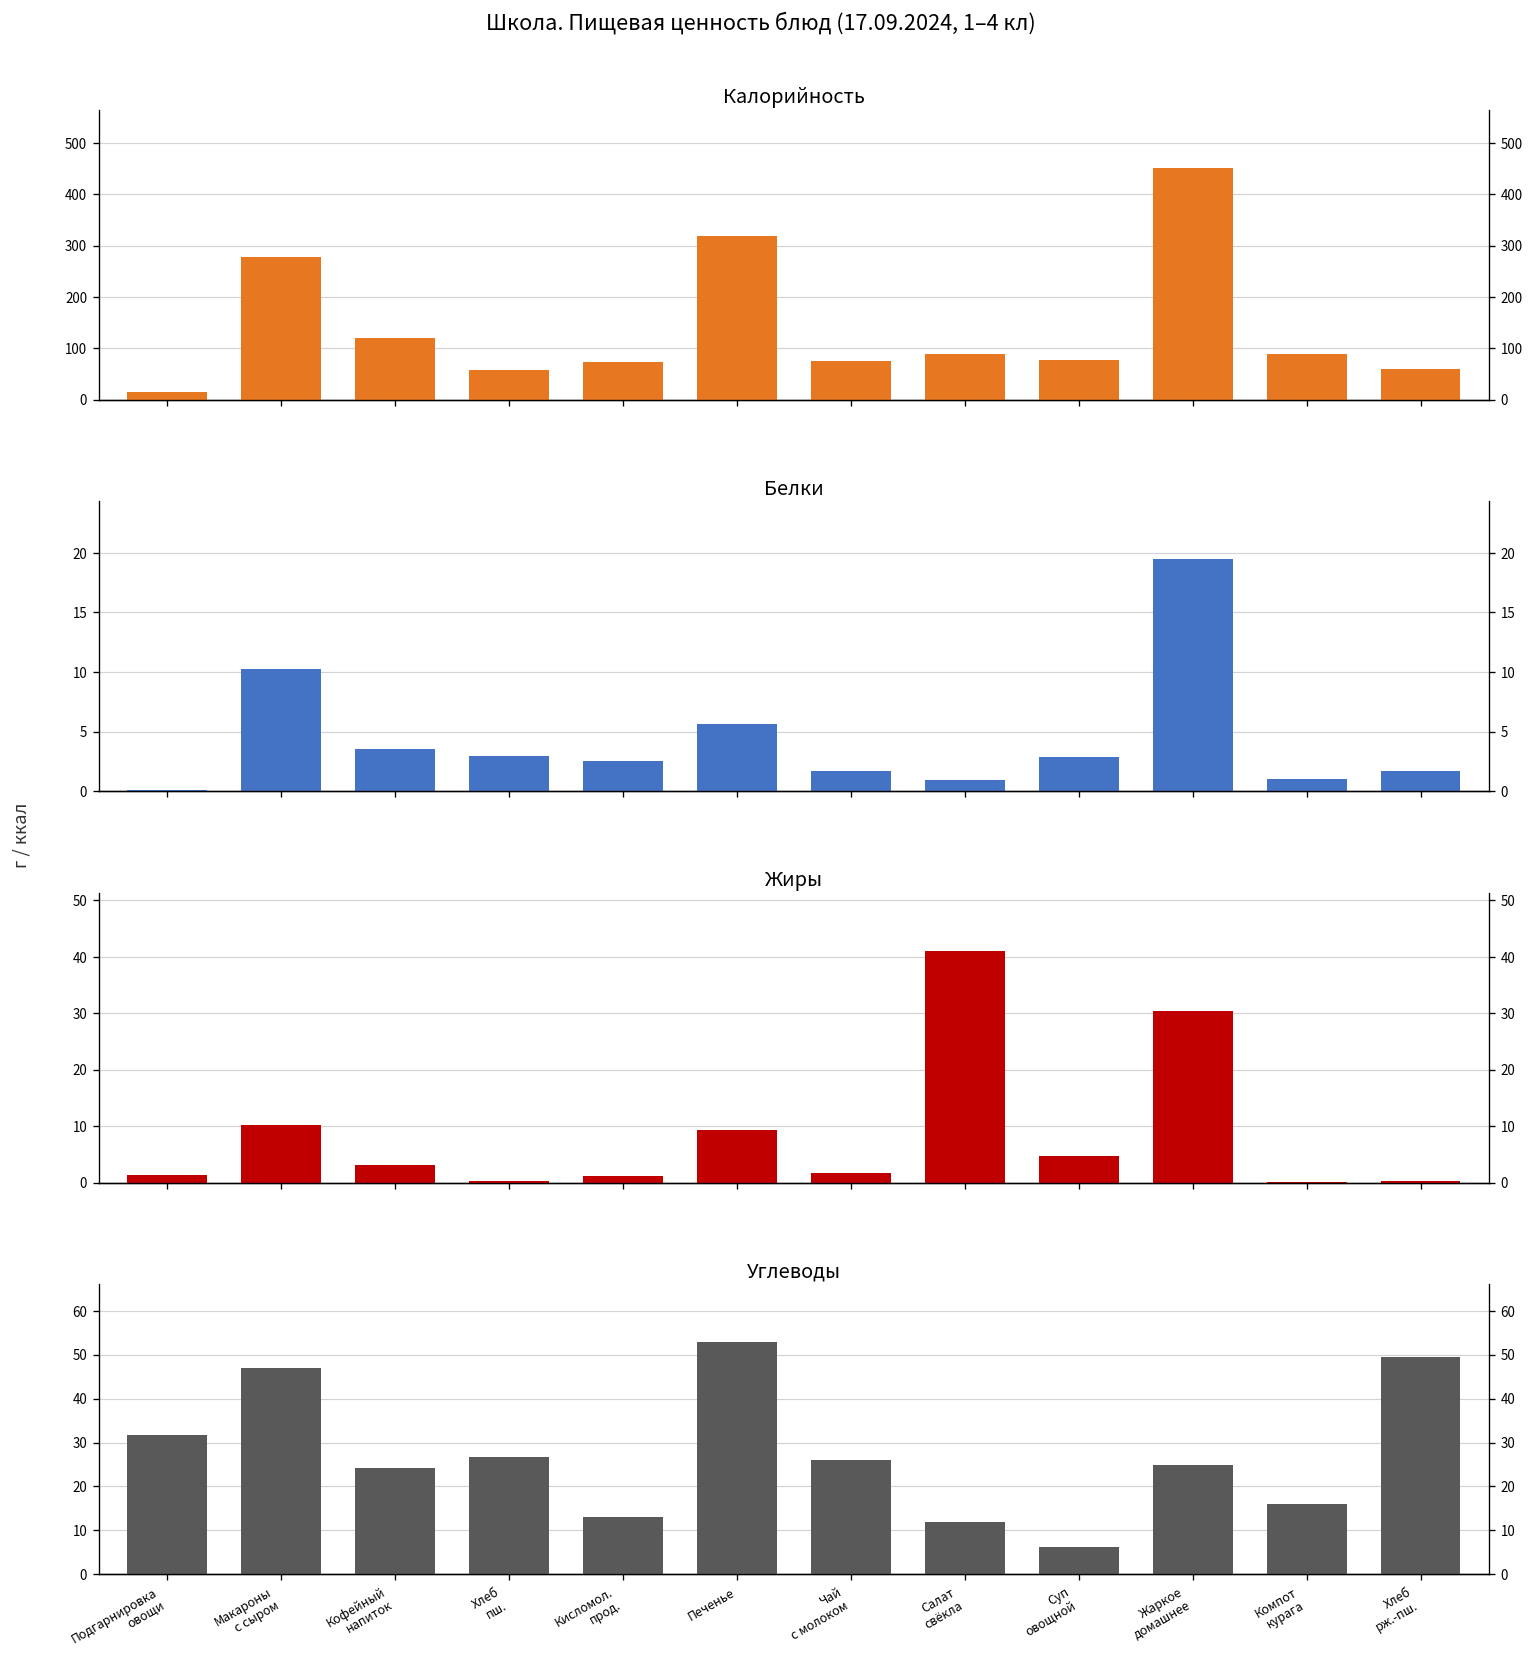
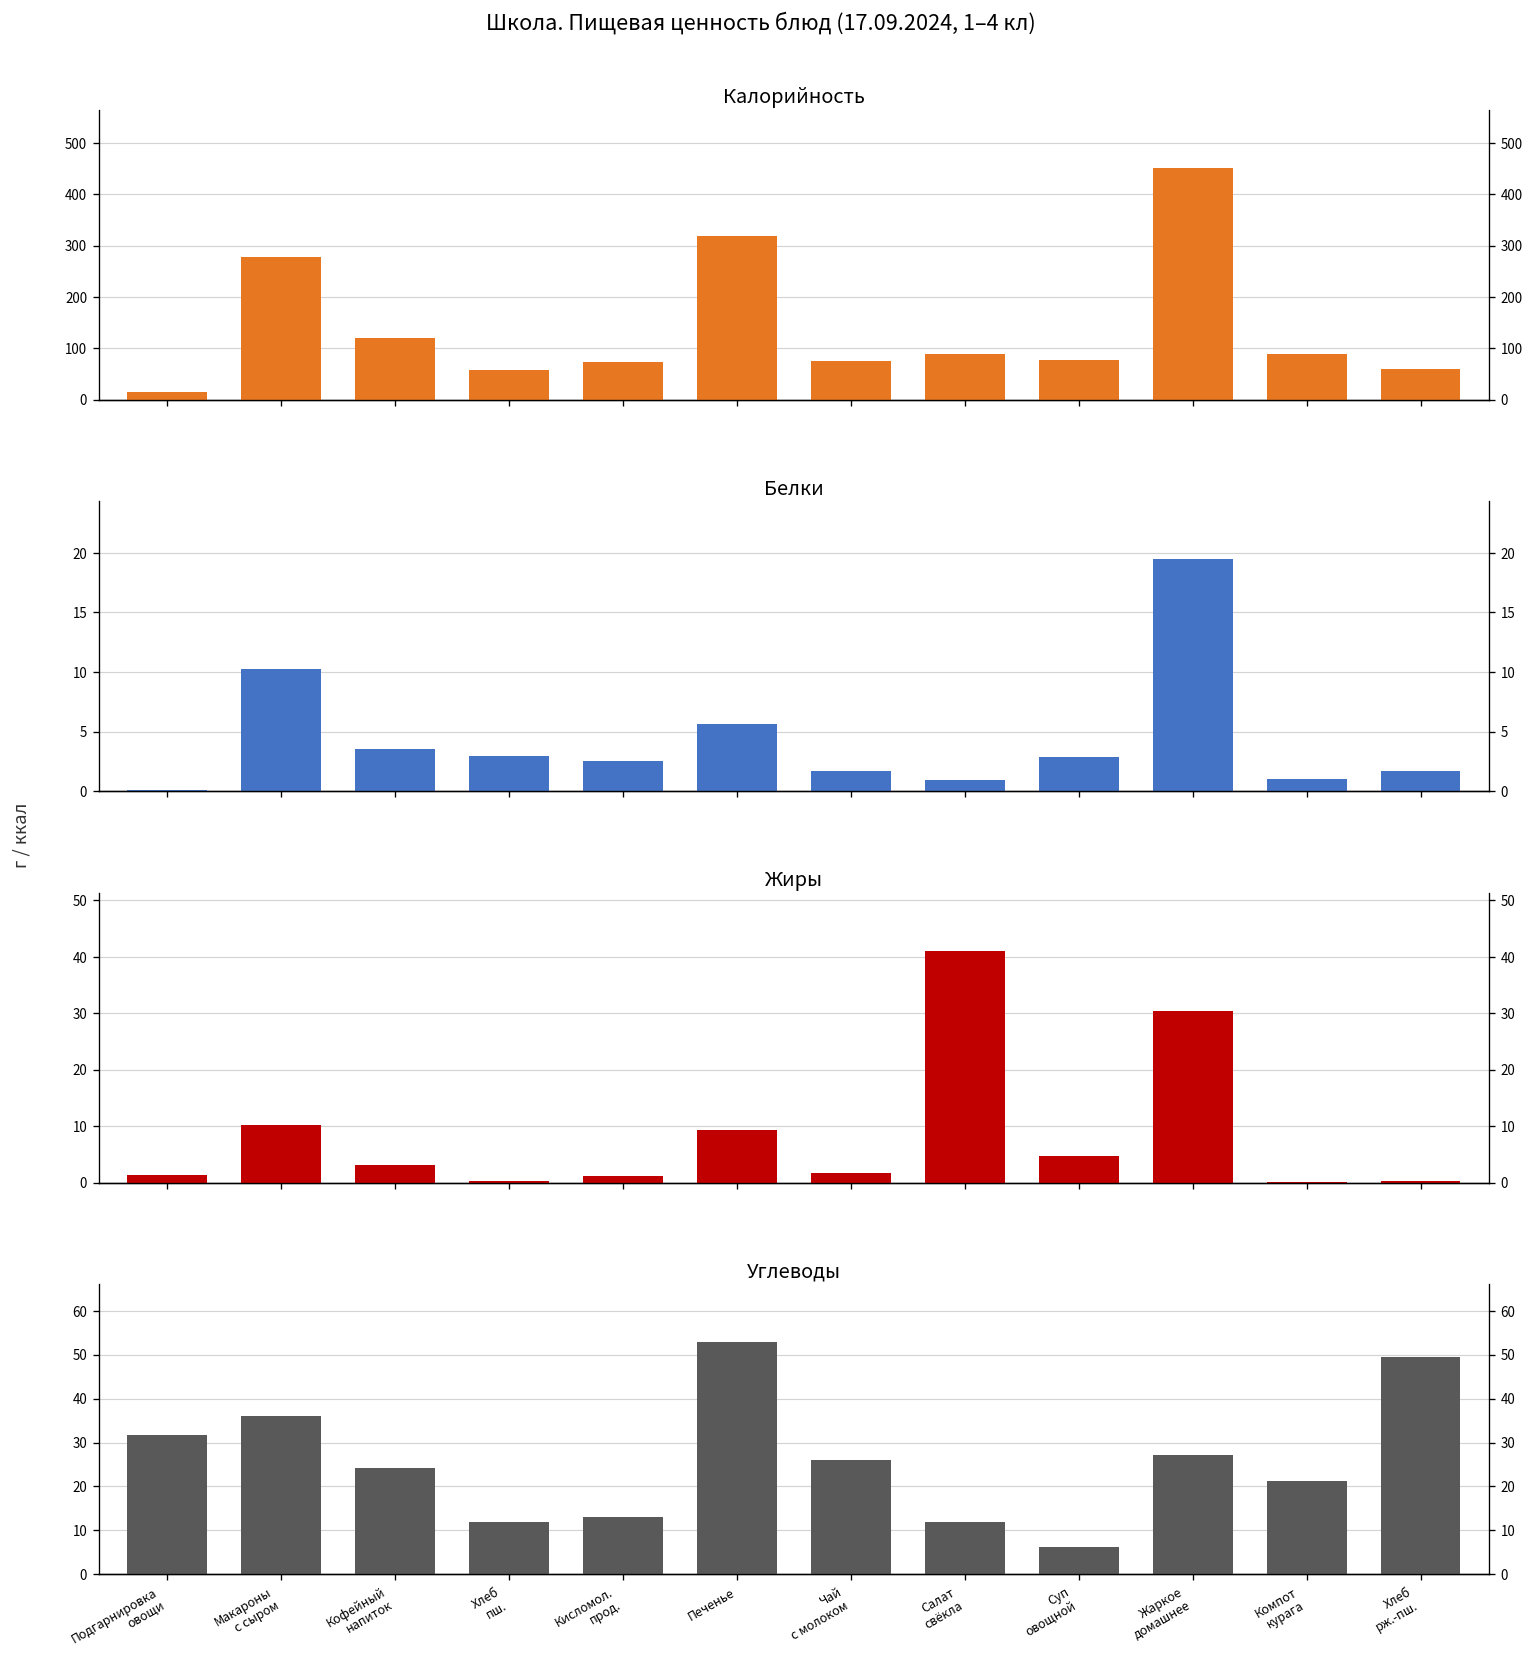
Углеводы, Макароны с сыром: 47 -> 36
Углеводы, Хлеб пш.: 27 -> 12
Углеводы, Жаркое домашнее: 25 -> 27
Углеводы, Компот курага: 16 -> 21
